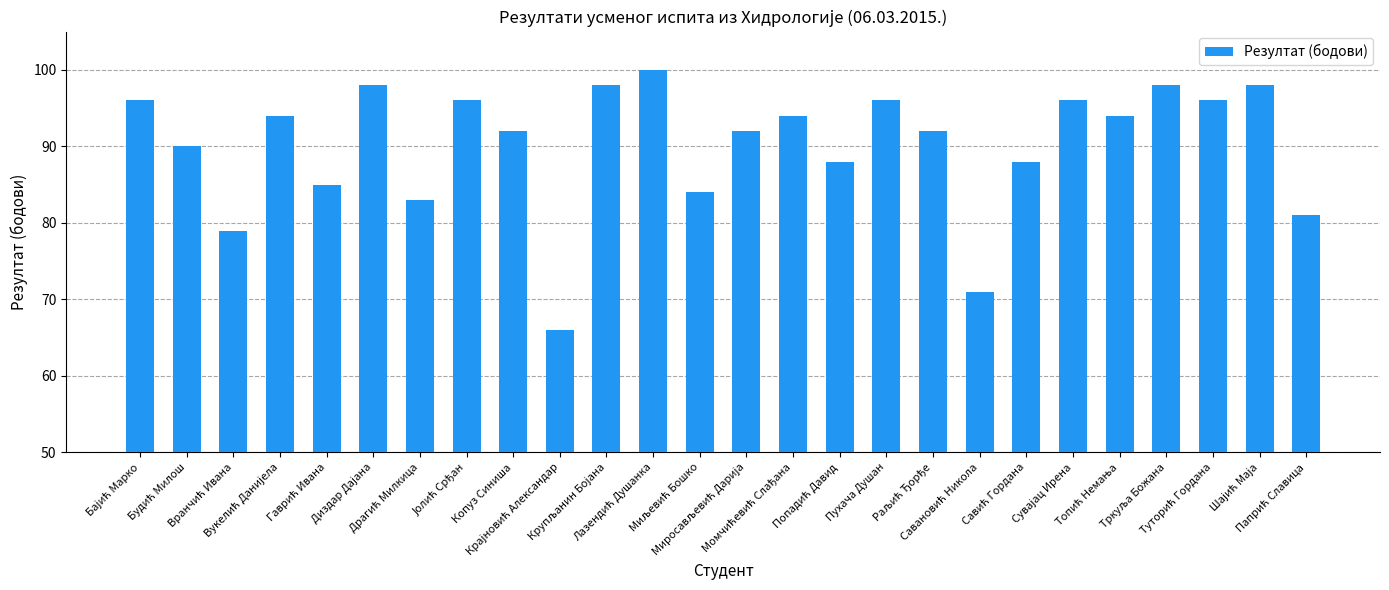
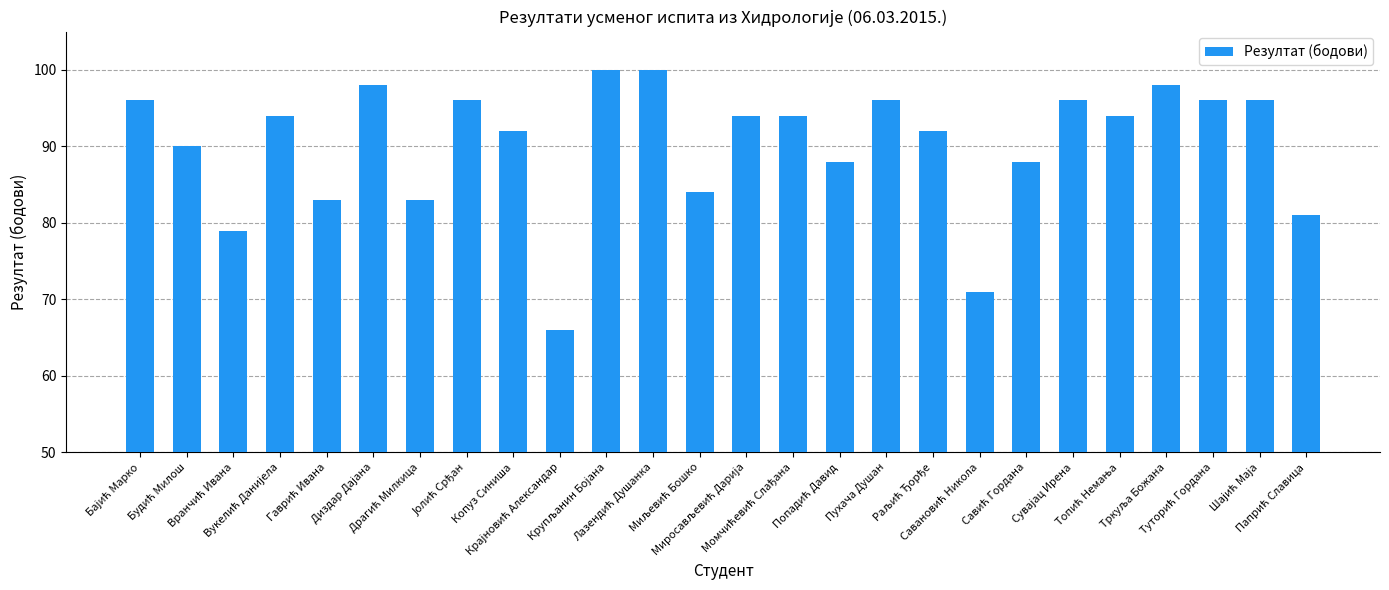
Гаврић Ивана: 85 -> 83
Крупљанин Бојана: 98 -> 100
Миросављевић Дарија: 92 -> 94
Шајић Маја: 98 -> 96
